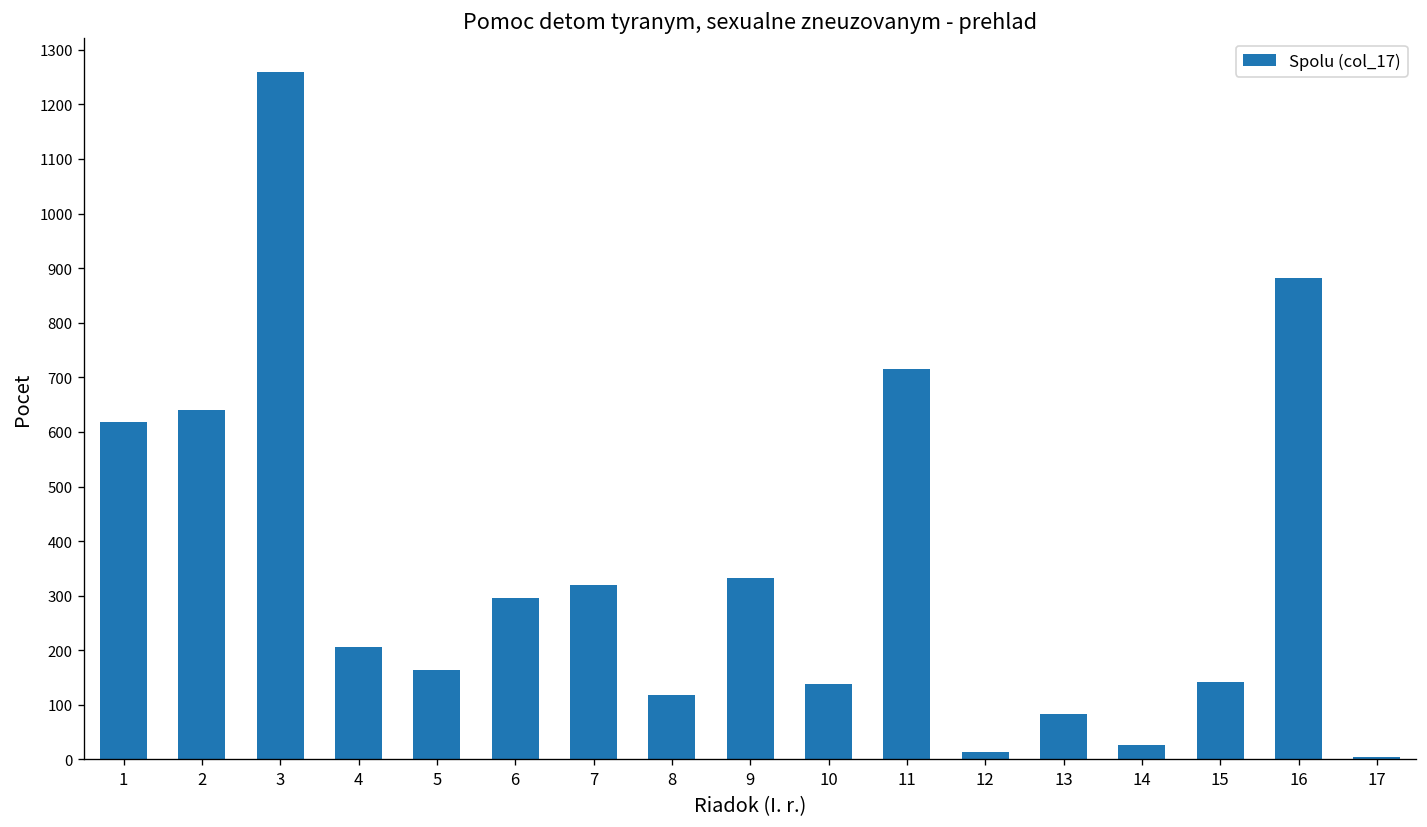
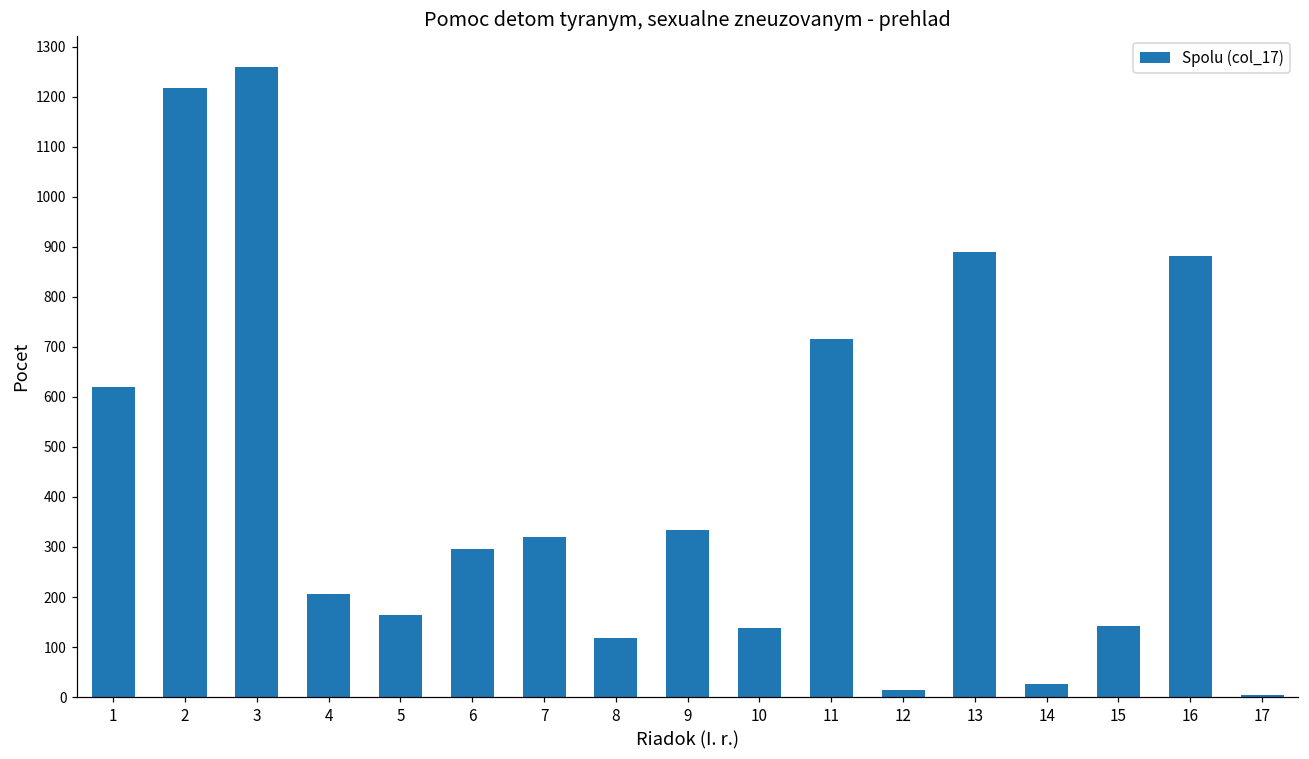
2: 640 -> 1220
13: 80 -> 890
